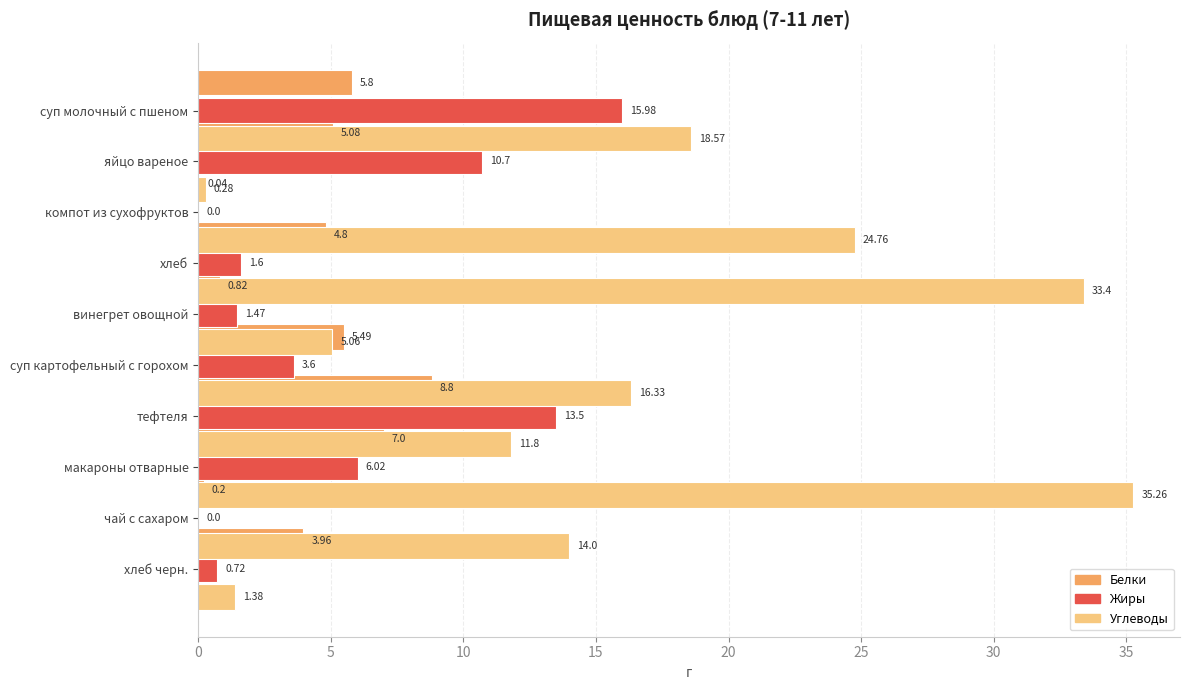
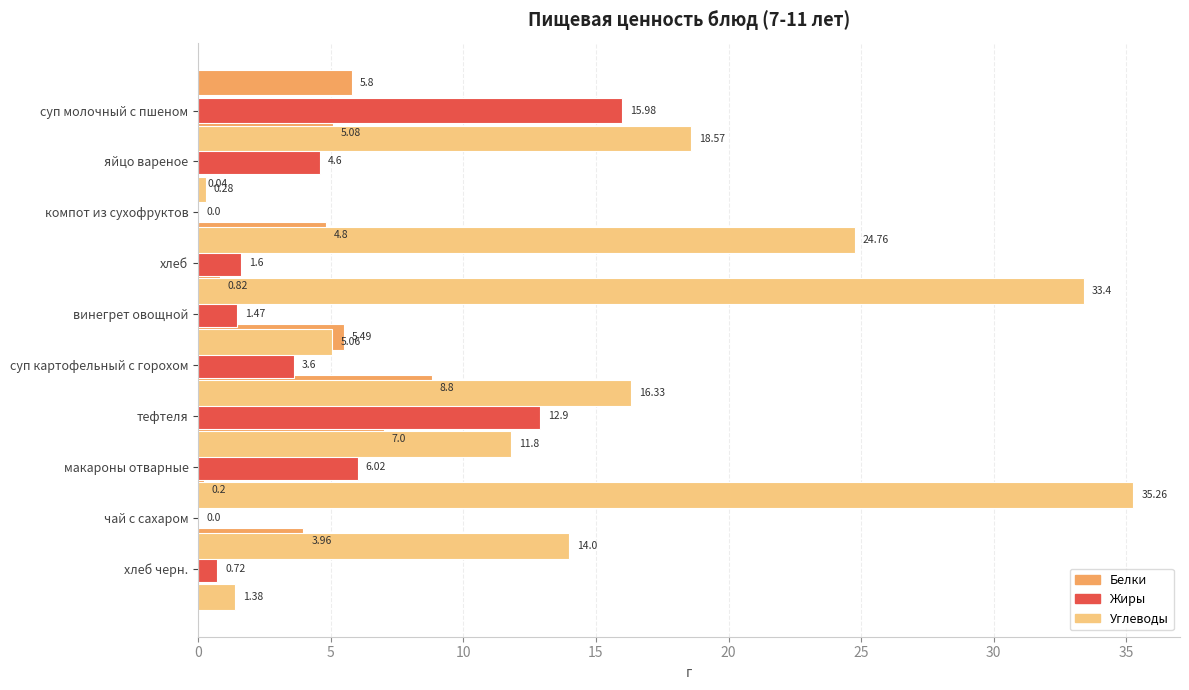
Жиры, яйцо вареное: 10.7 -> 4.6
Жиры, тефтеля: 13.5 -> 12.9
